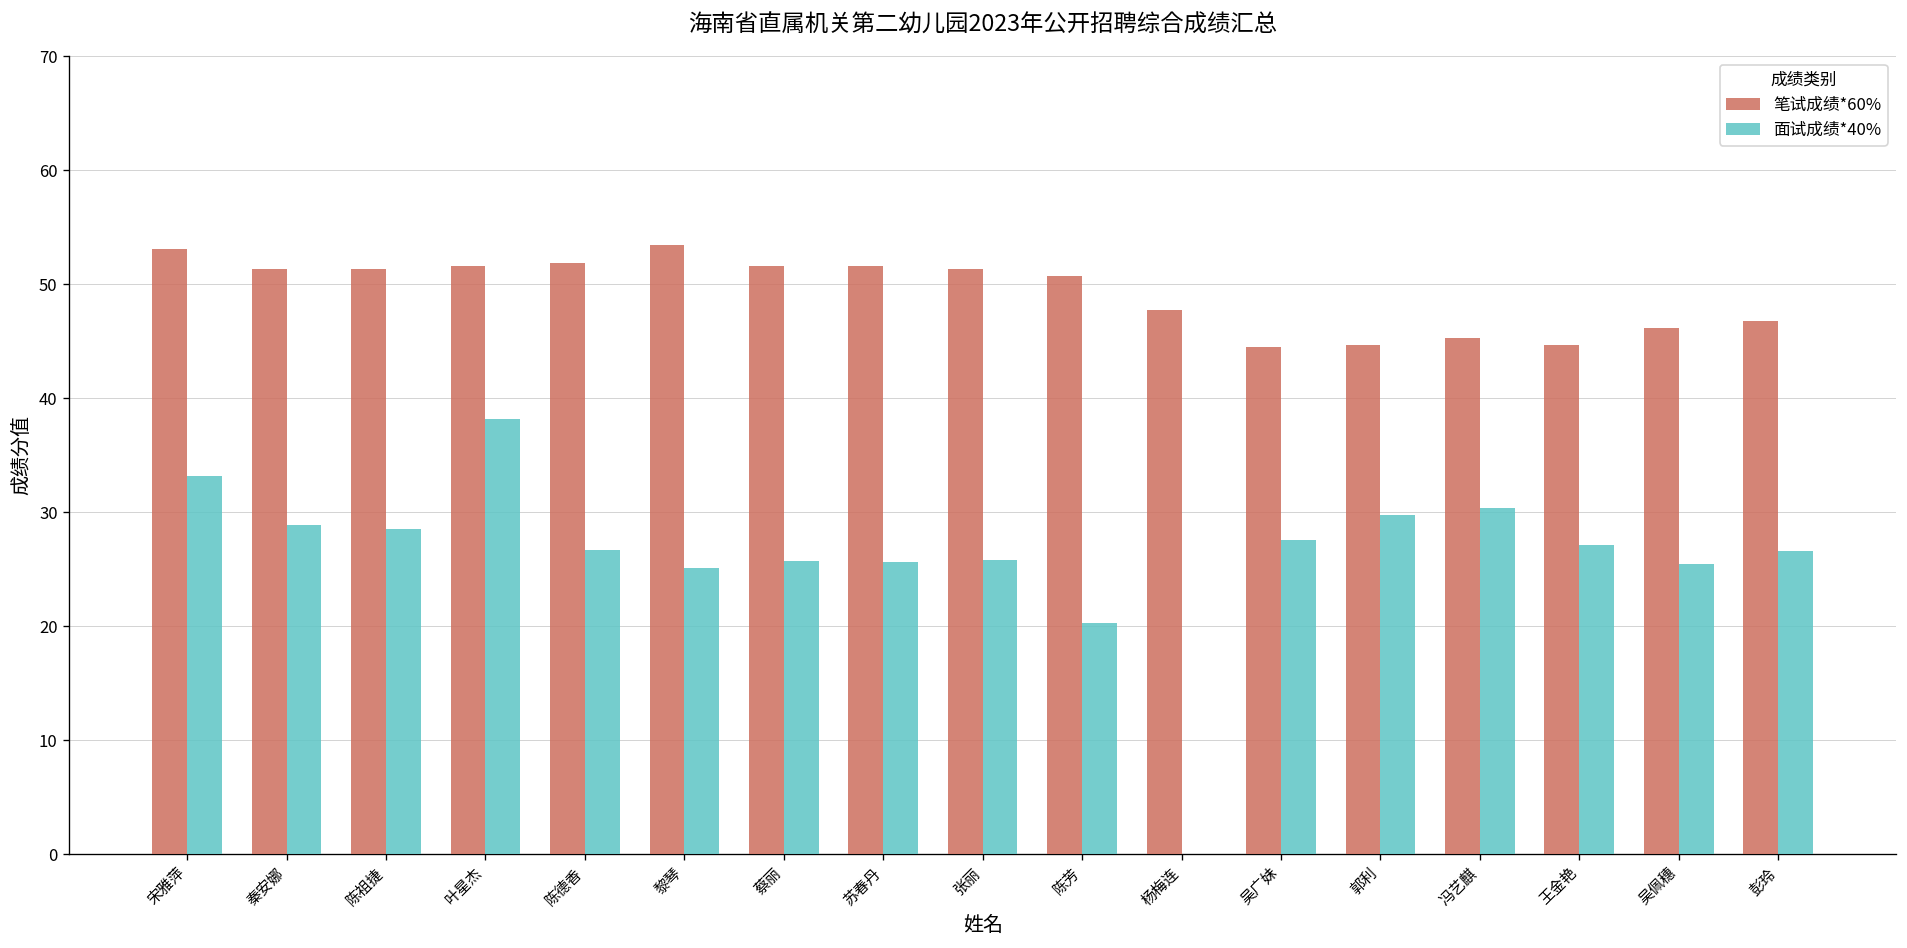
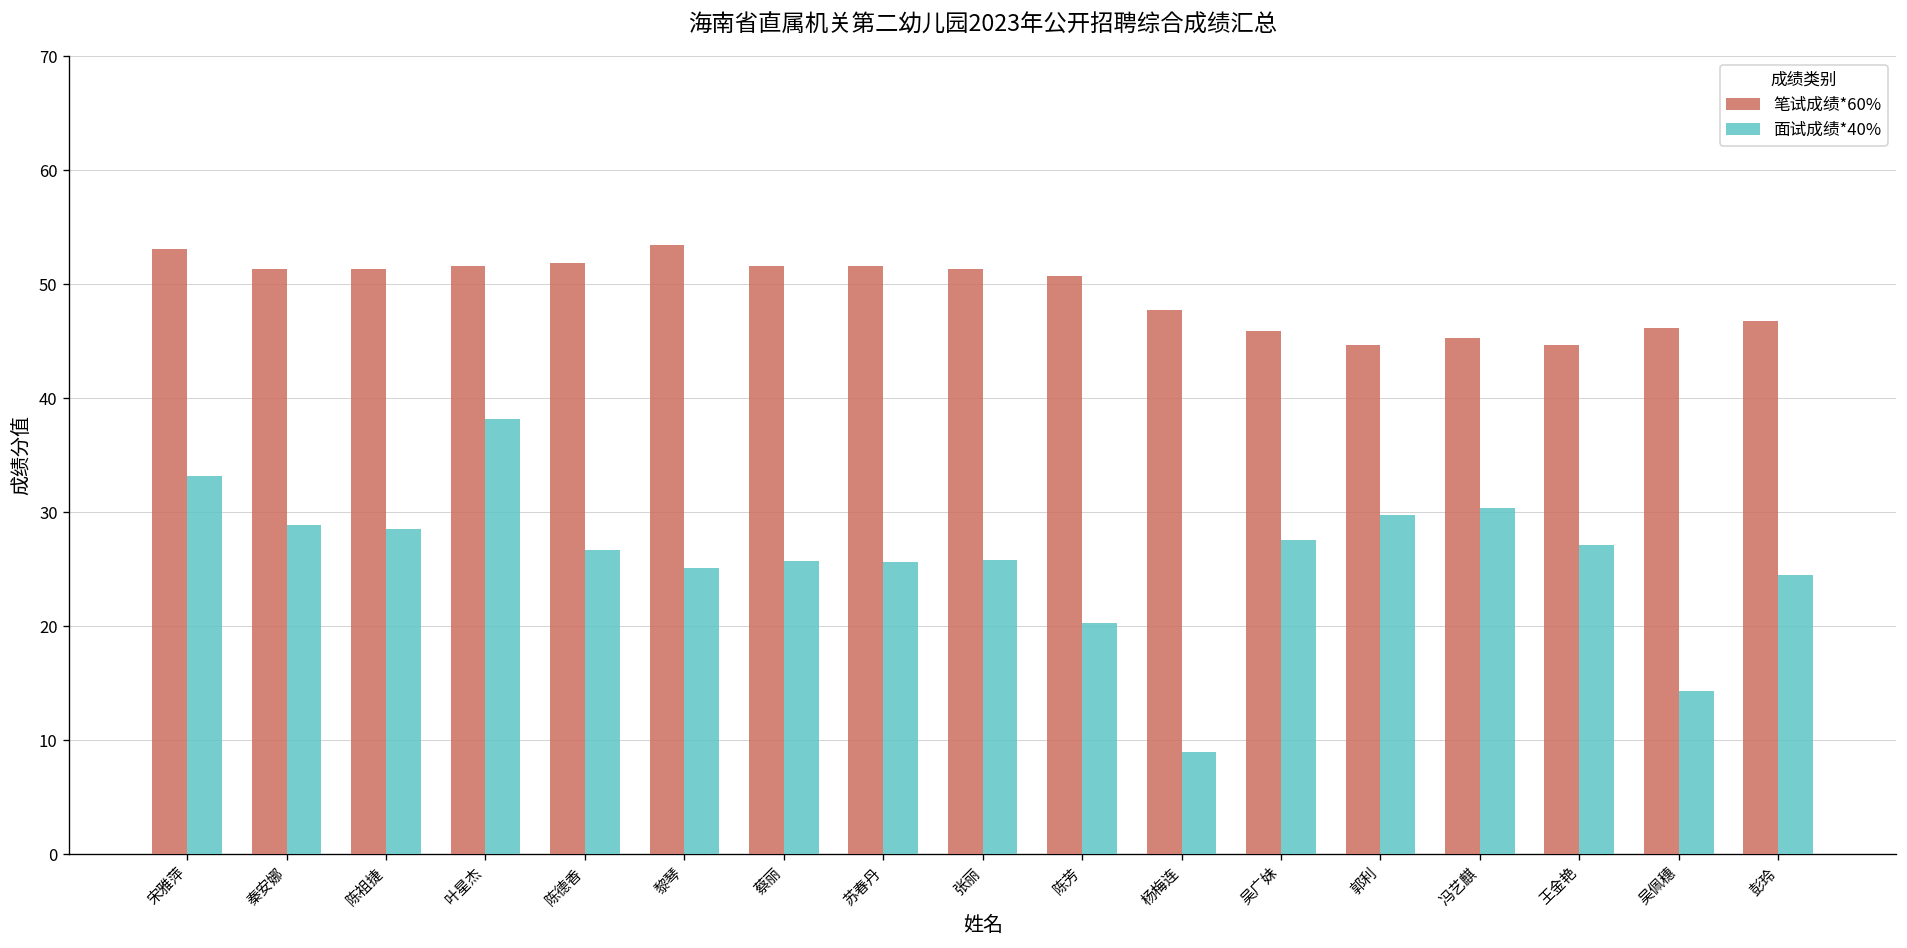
面试成绩*40%, 杨梅连: 0 -> 9
笔试成绩*60%, 吴广妹: 45 -> 46
面试成绩*40%, 吴佩穗: 25 -> 14
面试成绩*40%, 彭玲: 27 -> 25
